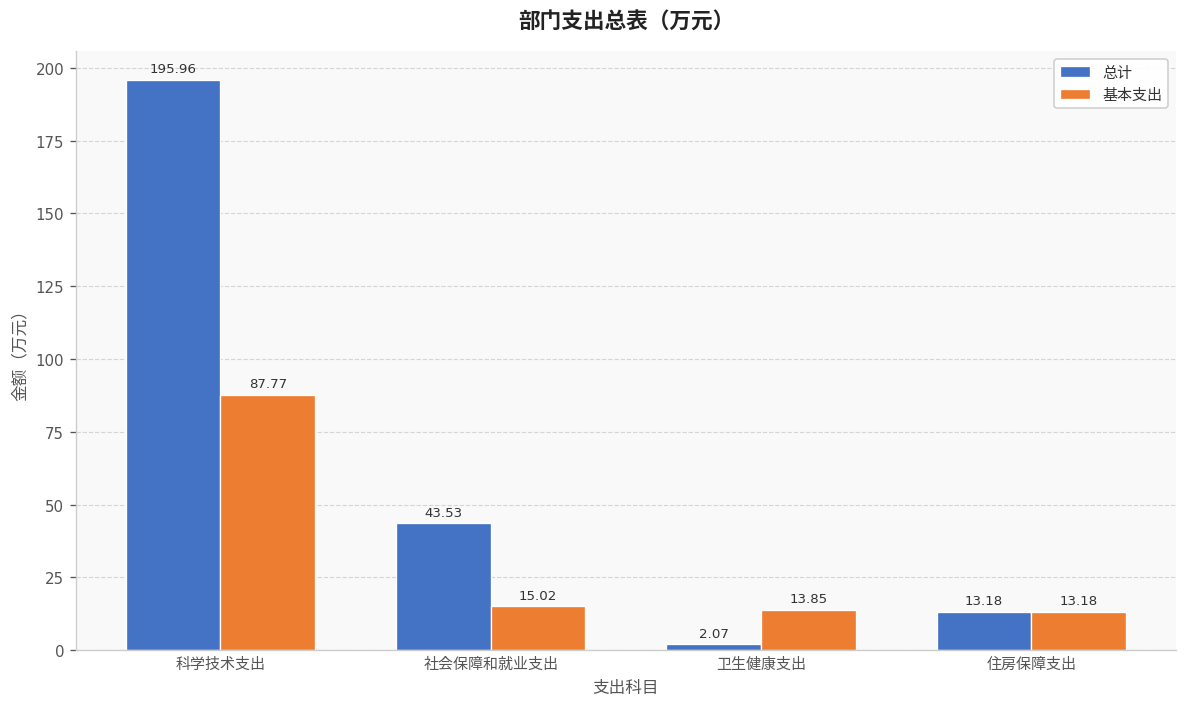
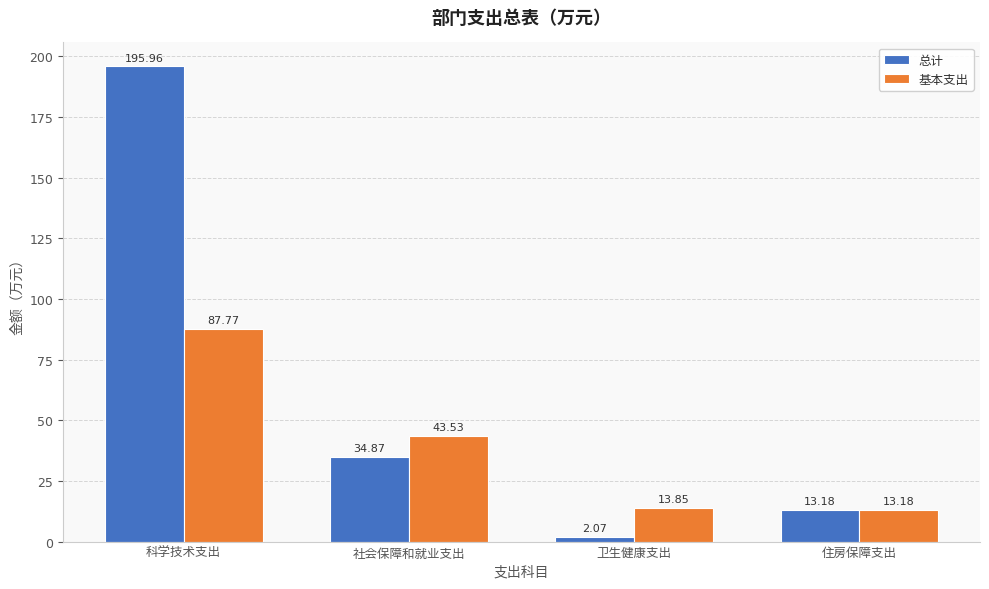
总计, 社会保障和就业支出: 43.53 -> 34.87
基本支出, 社会保障和就业支出: 15.02 -> 43.53
